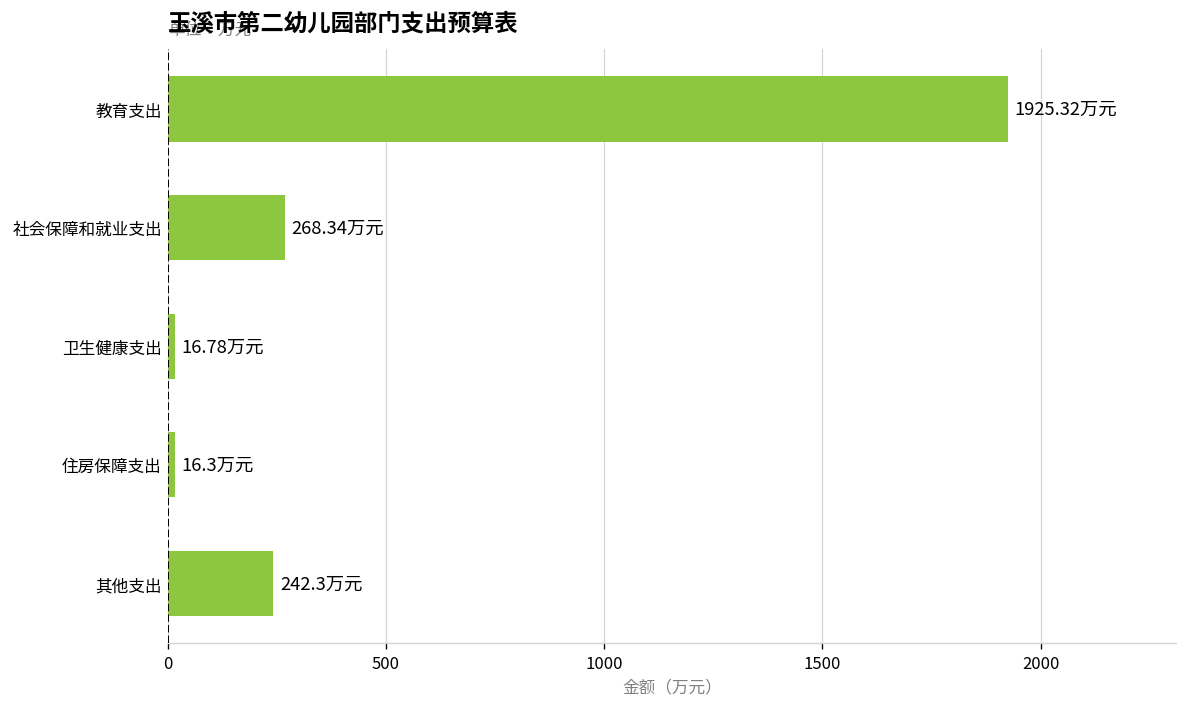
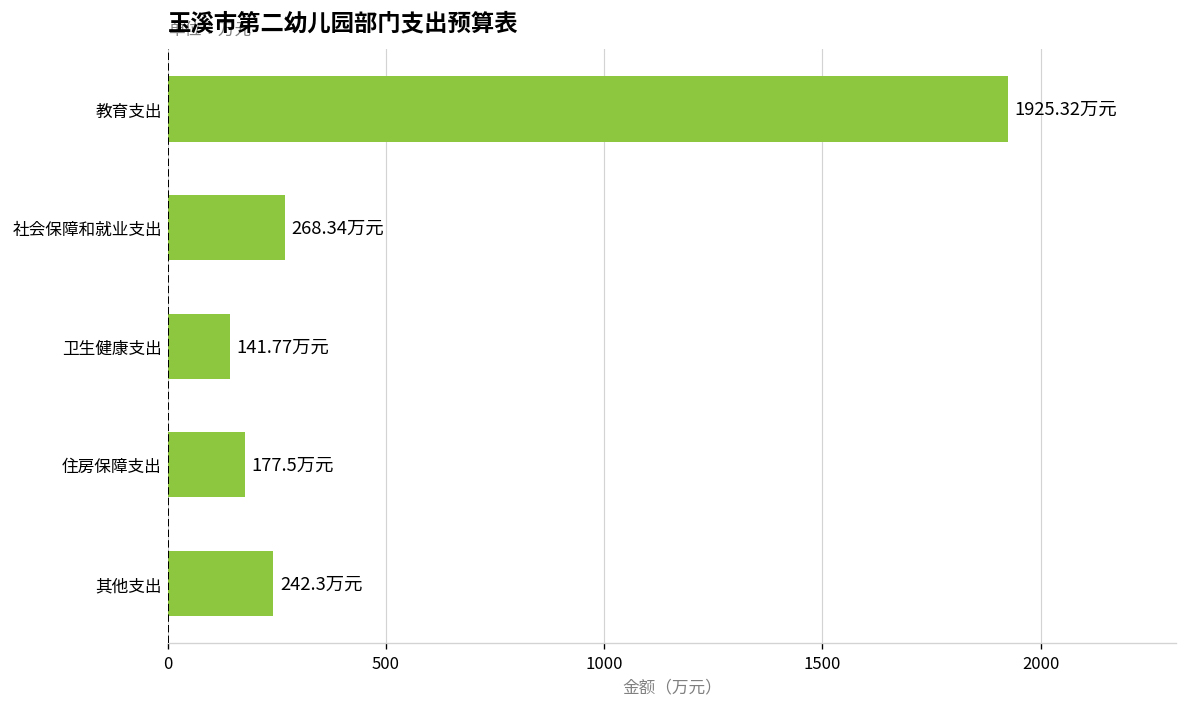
卫生健康支出: 16.78 -> 141.77
住房保障支出: 16.3 -> 177.5
